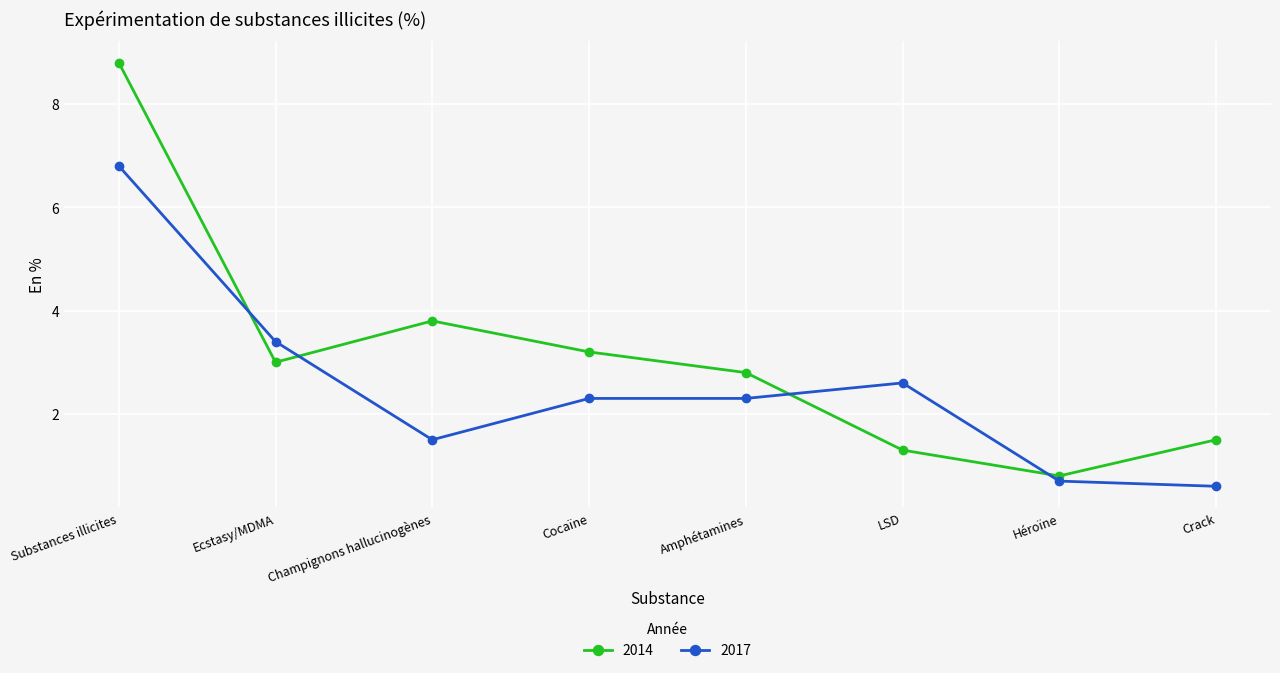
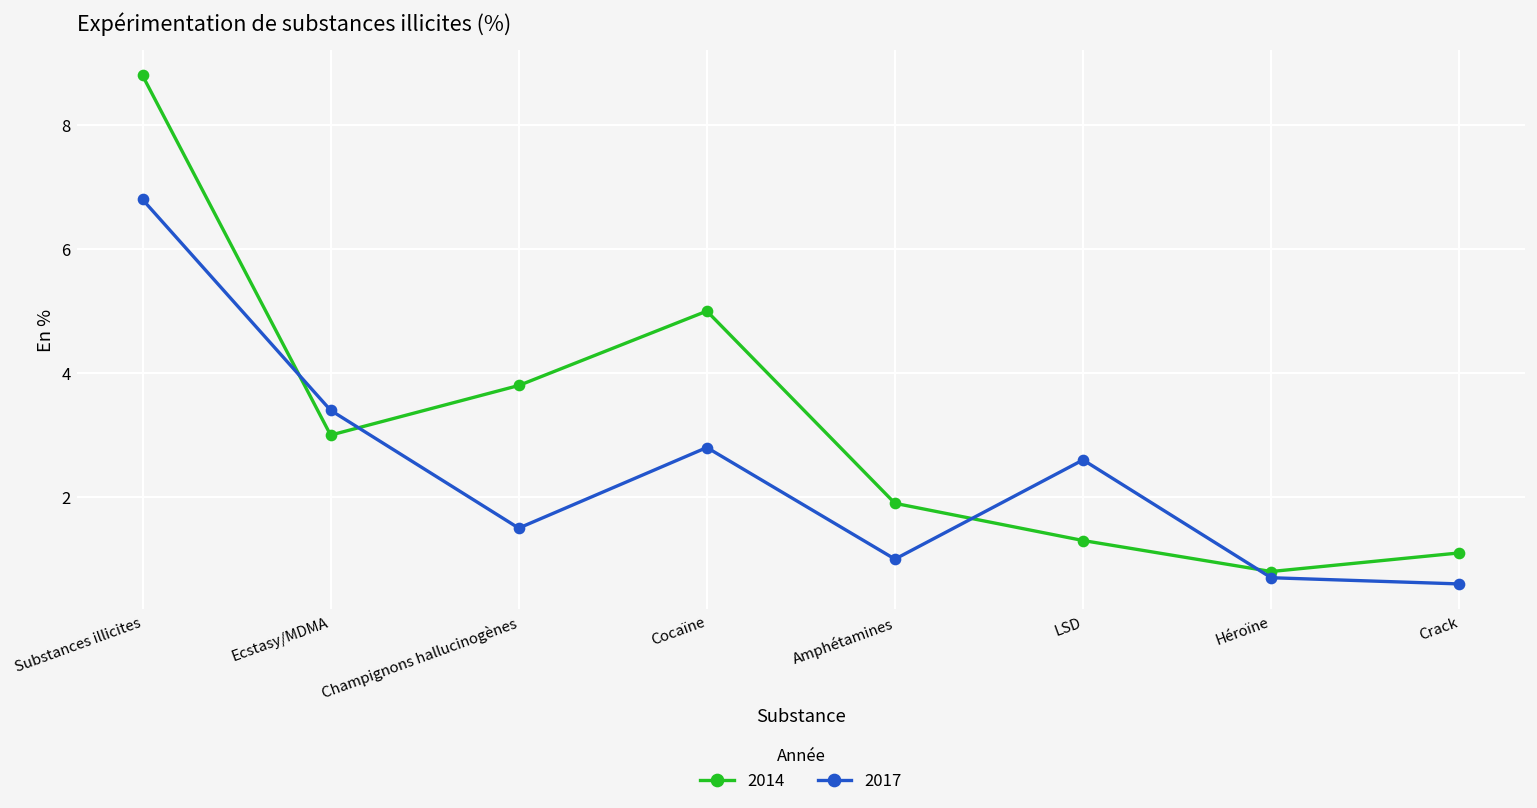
2014, Cocaïne: 3.2 -> 5.0
2017, Cocaïne: 2.3 -> 2.8
2014, Amphétamines: 2.8 -> 1.9
2017, Amphétamines: 2.3 -> 1.0
2014, Crack: 1.5 -> 1.1
